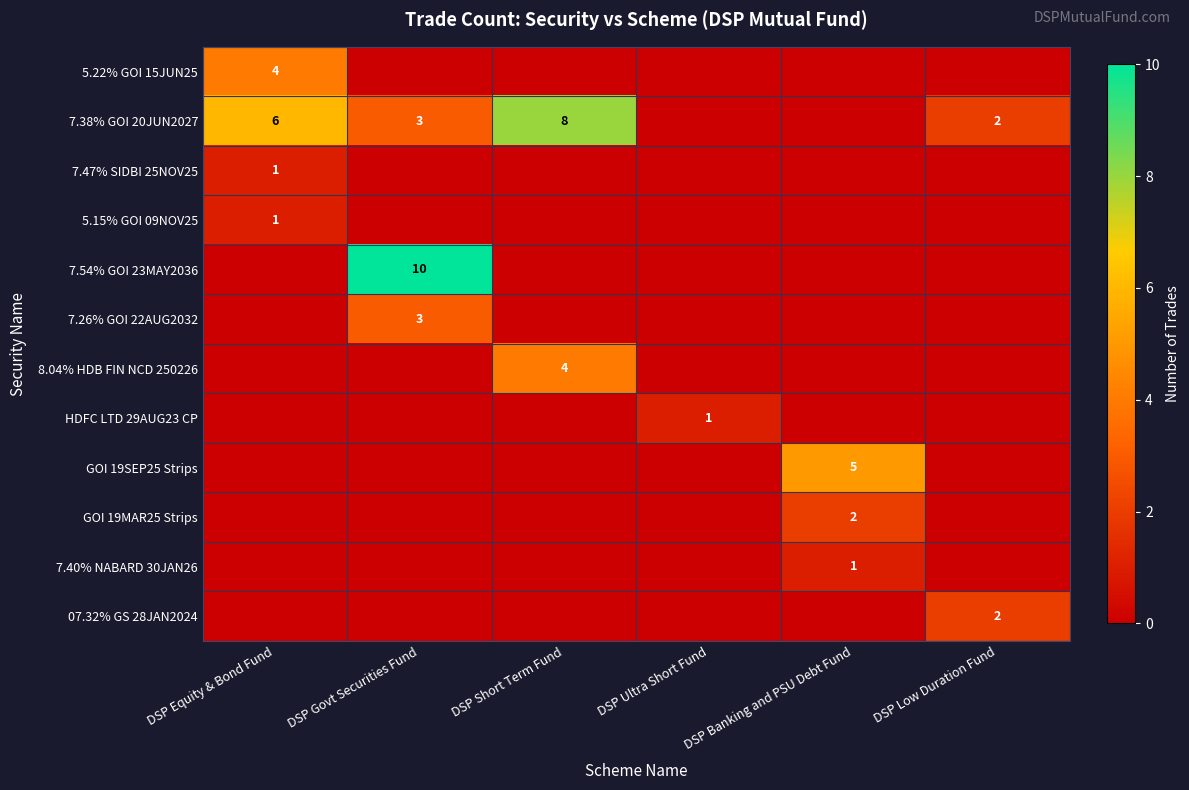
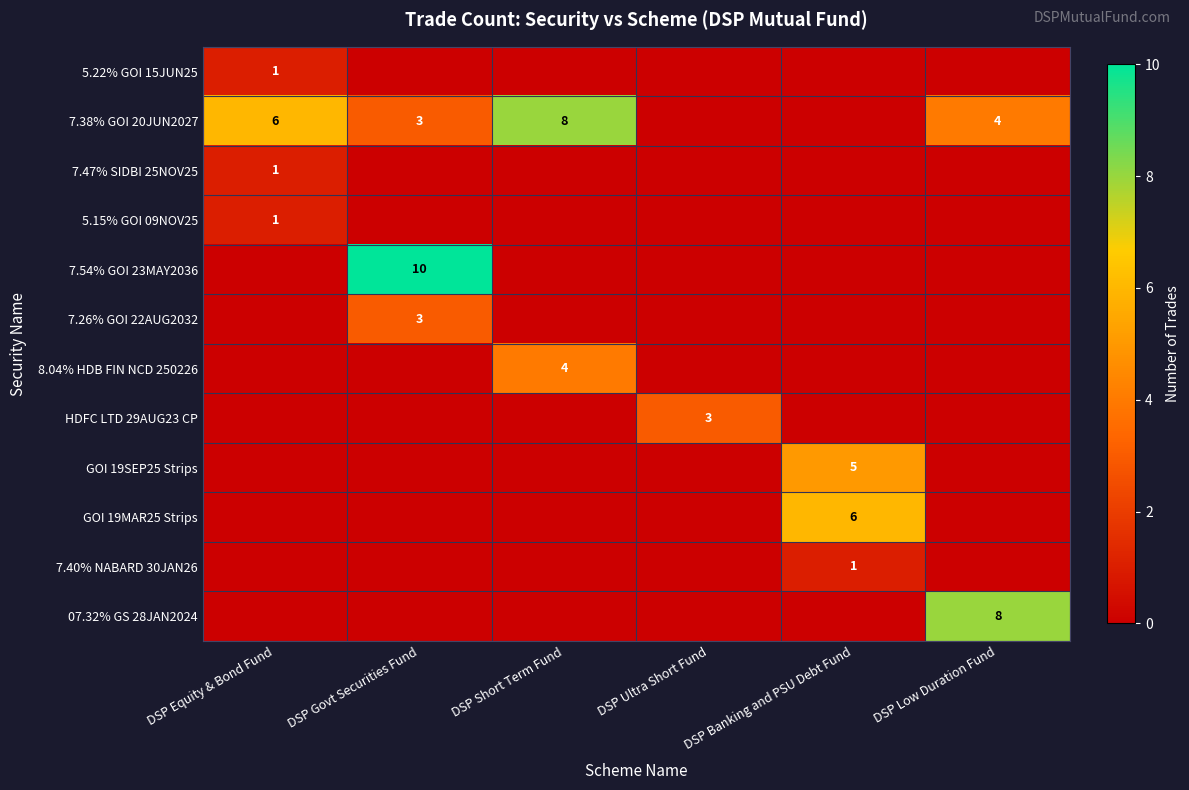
5.22% GOI 15JUN25, DSP Equity & Bond Fund: 4 -> 1
7.38% GOI 20JUN2027, DSP Low Duration Fund: 2 -> 4
HDFC LTD 29AUG23 CP, DSP Ultra Short Fund: 1 -> 3
GOI 19MAR25 Strips, DSP Banking and PSU Debt Fund: 2 -> 6
07.32% GS 28JAN2024, DSP Low Duration Fund: 2 -> 8
